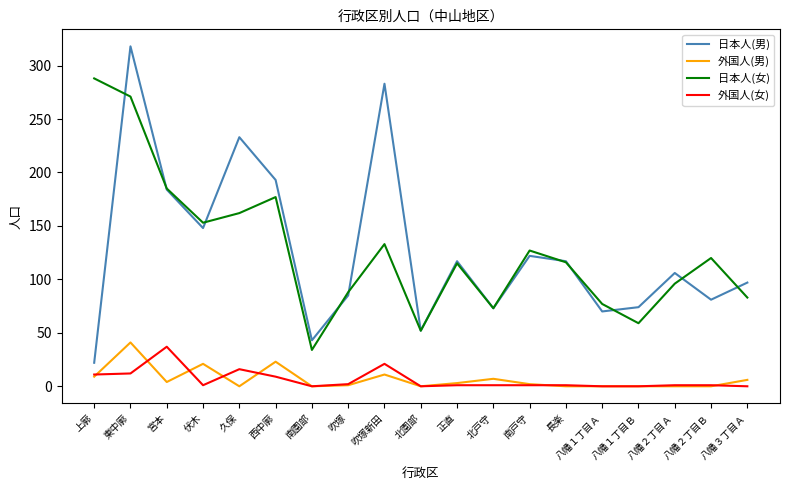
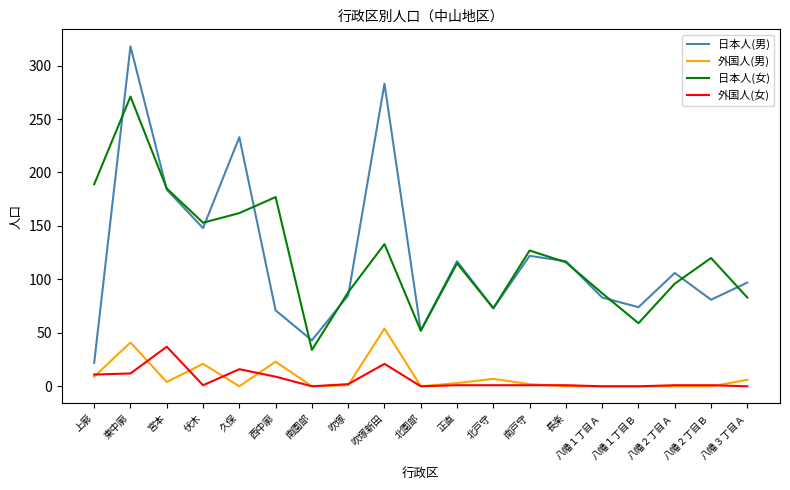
日本人(女), 上廓: 288 -> 189
日本人(男), 西中廓: 193 -> 71
外国人(男), 吹塚新田: 11 -> 54
日本人(男), 八幡１丁目Ａ: 70 -> 83
日本人(女), 八幡１丁目Ａ: 77 -> 87
